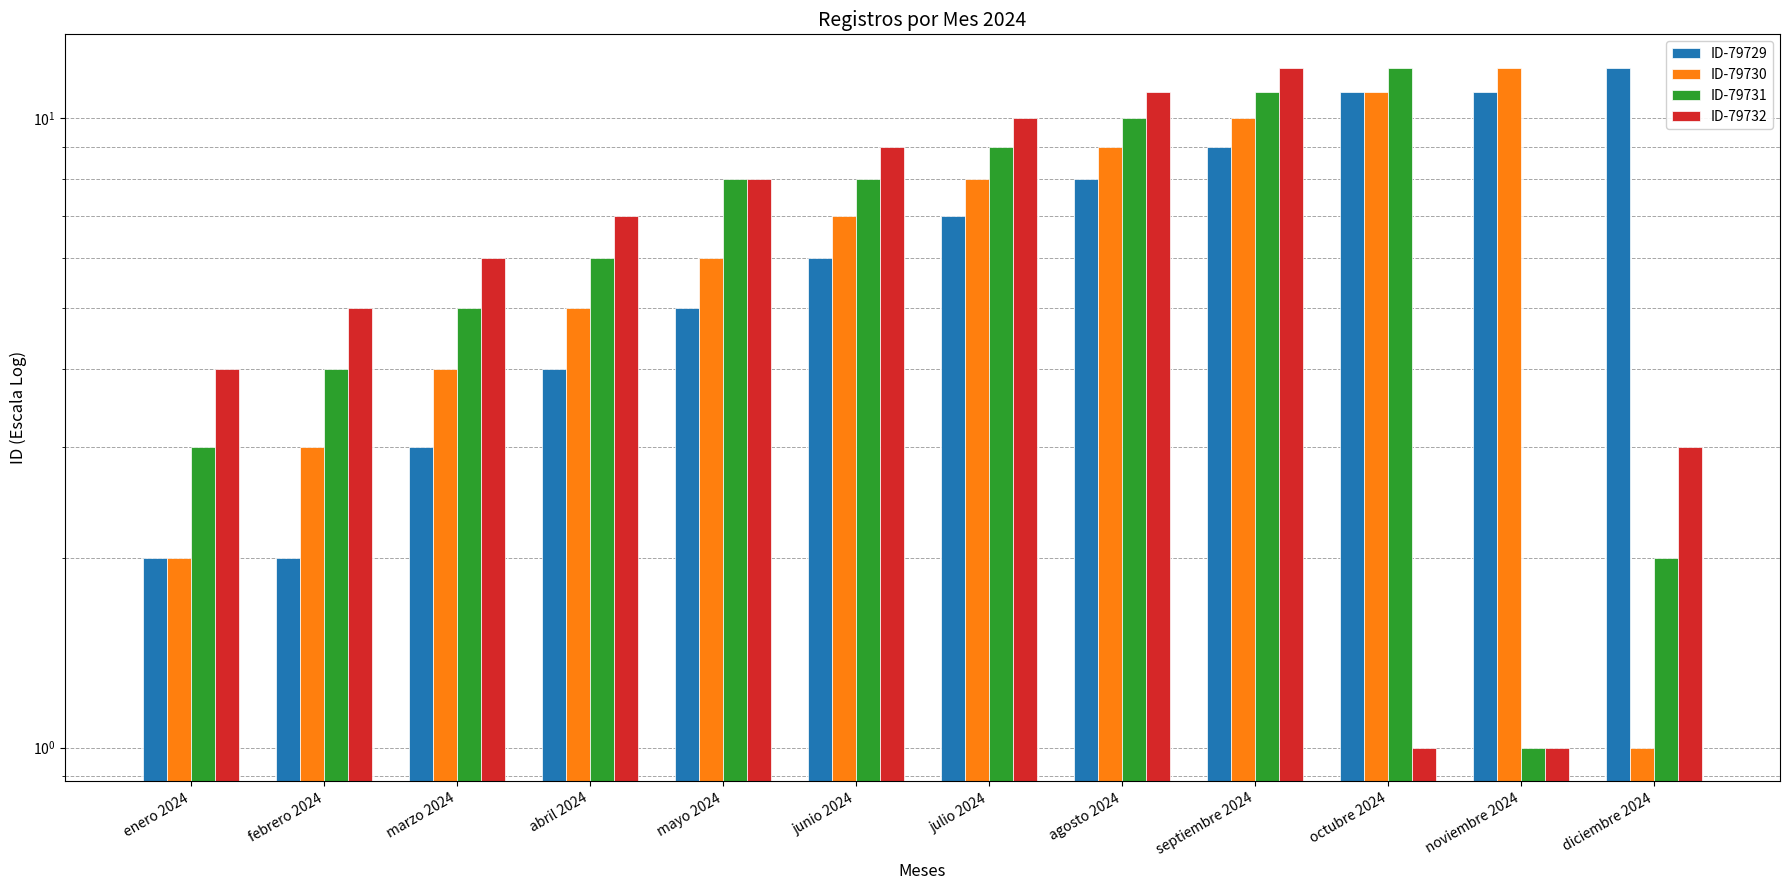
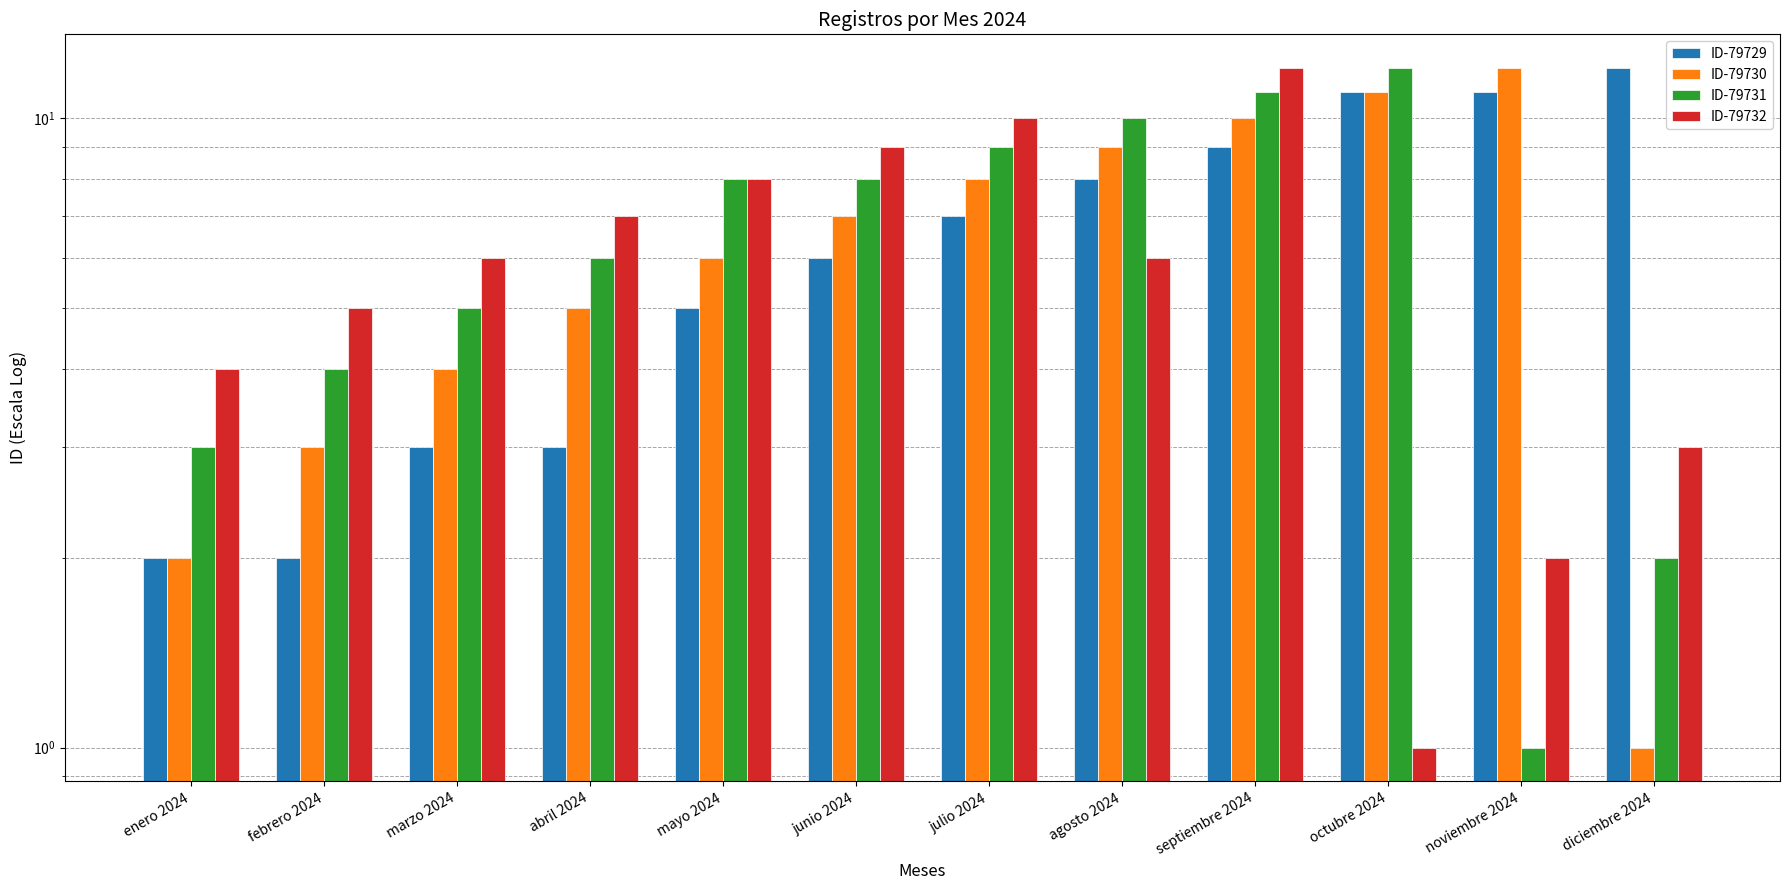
ID-79729, abril 2024: 4 -> 3
ID-79732, agosto 2024: 11 -> 6
ID-79732, noviembre 2024: 1 -> 2
